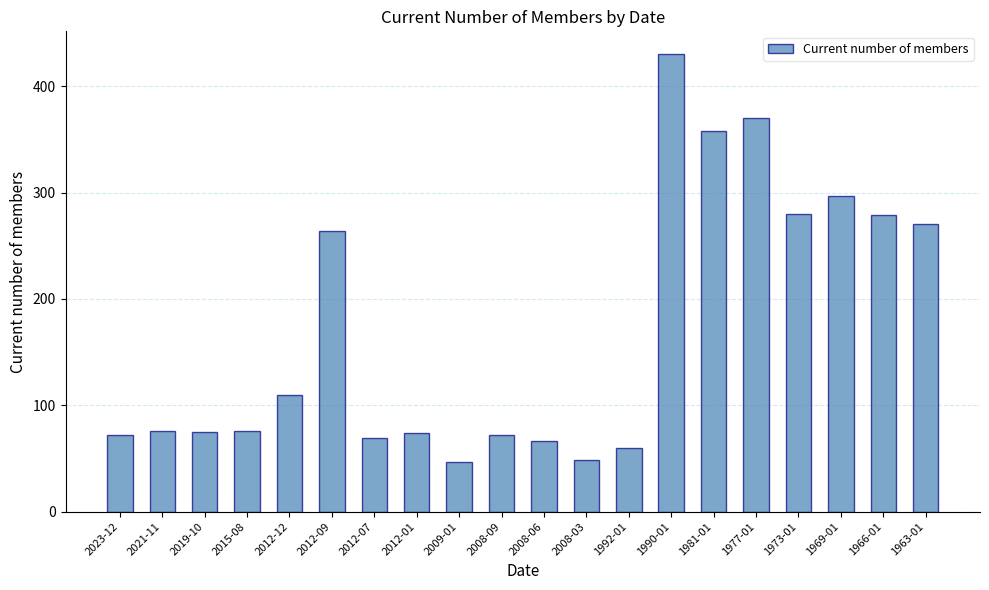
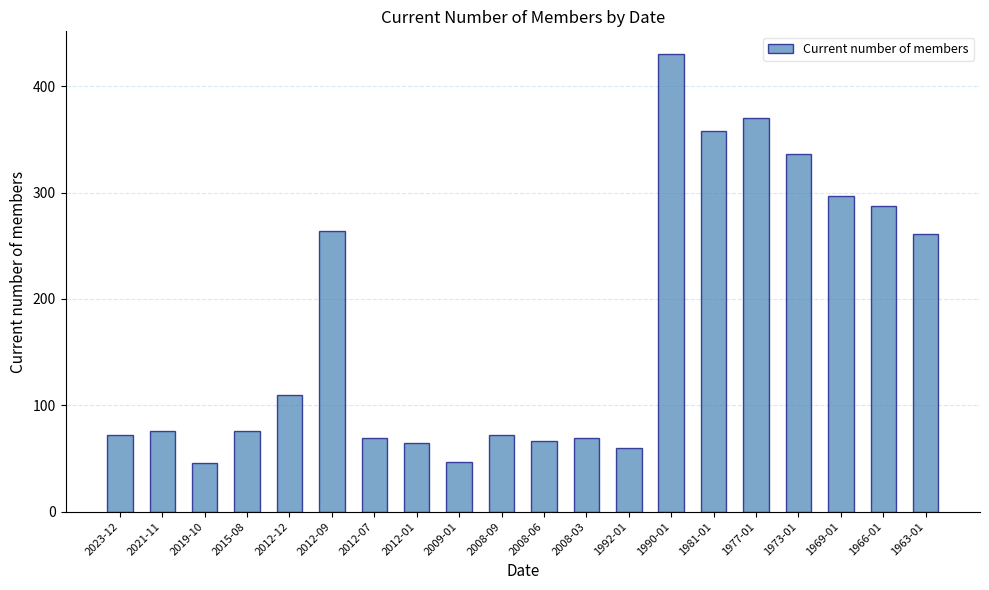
2019-10: 75 -> 46
2012-01: 74 -> 65
2008-03: 49 -> 69
1973-01: 280 -> 336
1966-01: 279 -> 287
1963-01: 270 -> 261
